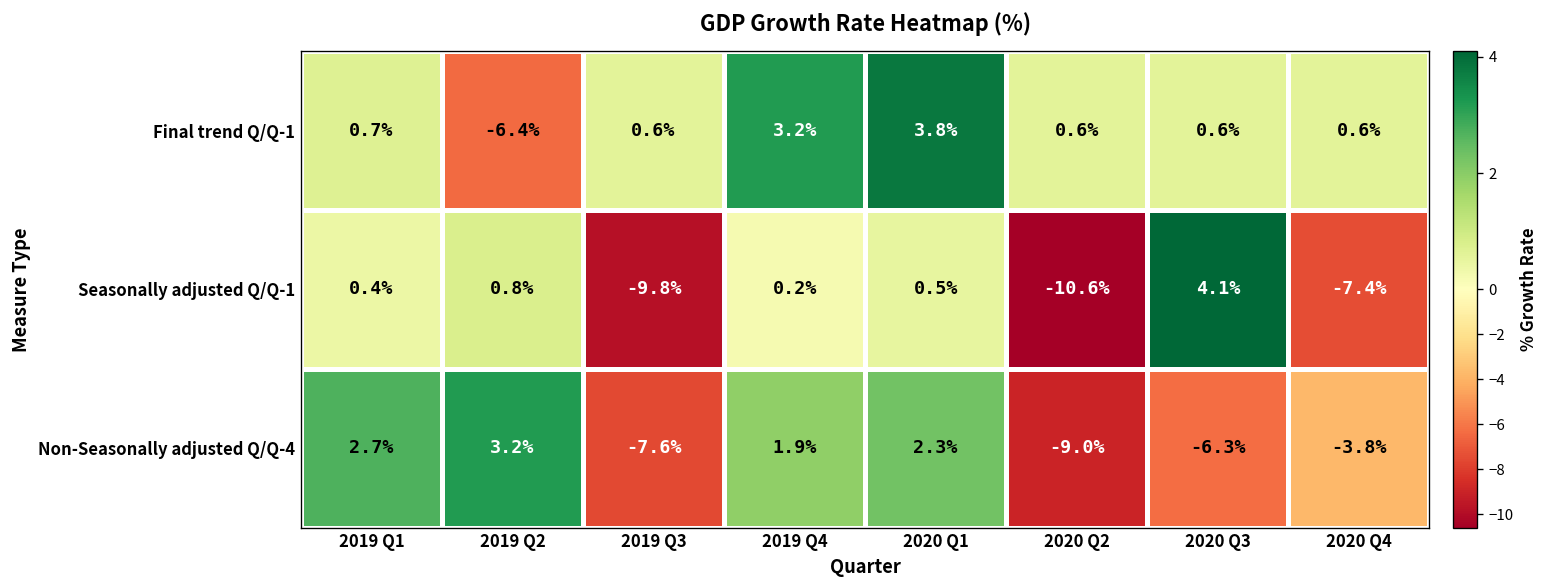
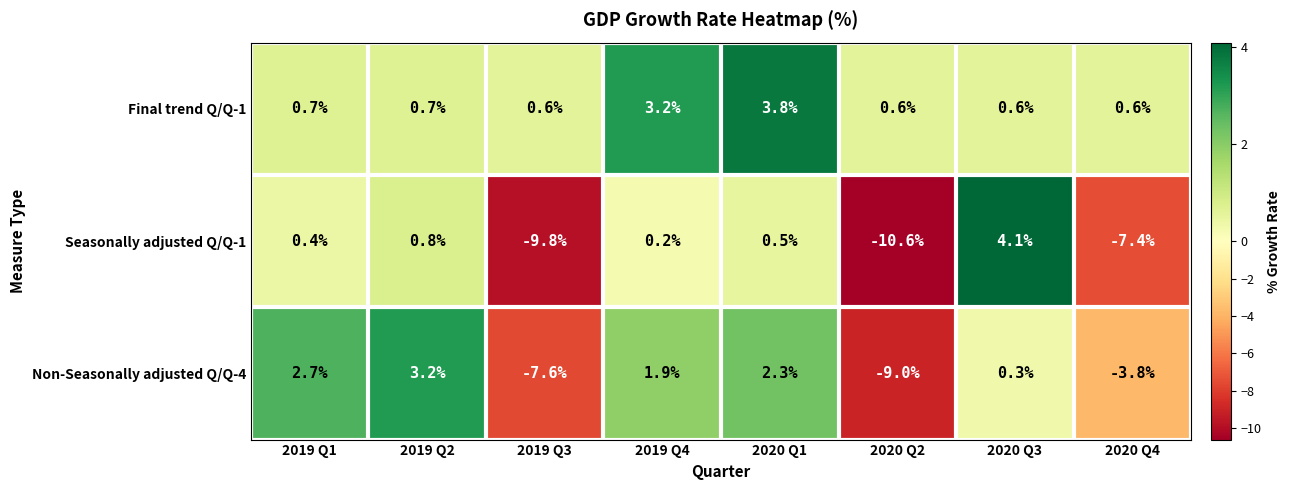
Final trend Q/Q-1, 2019 Q2: -6.4% -> 0.7%
Non-Seasonally adjusted Q/Q-4, 2020 Q3: -6.3% -> 0.3%
